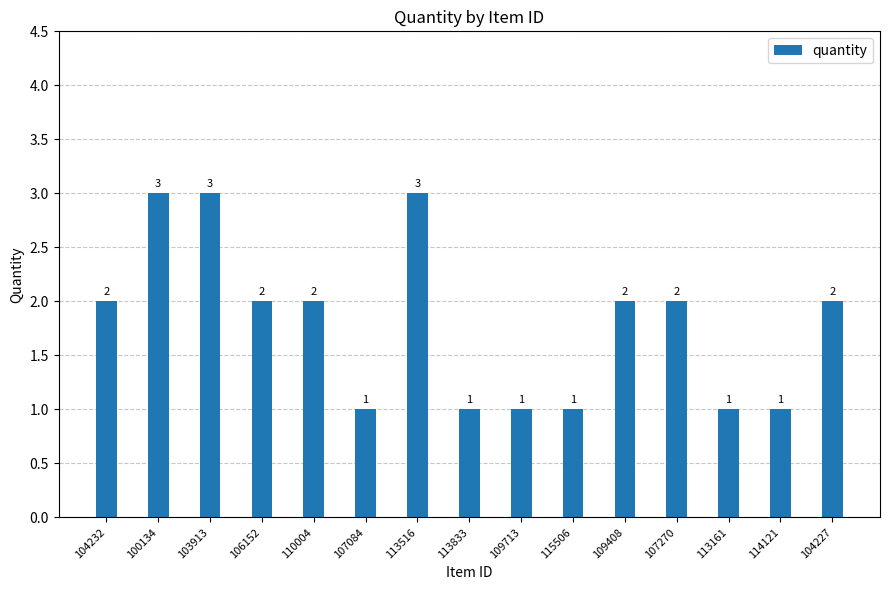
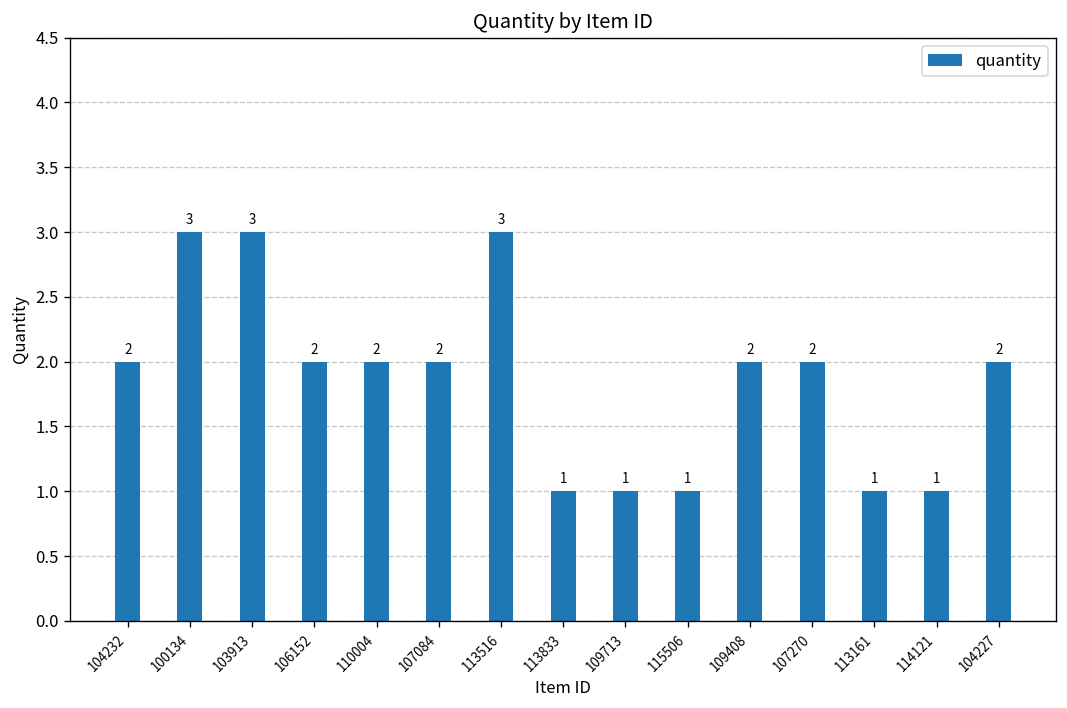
107084: 1 -> 2
